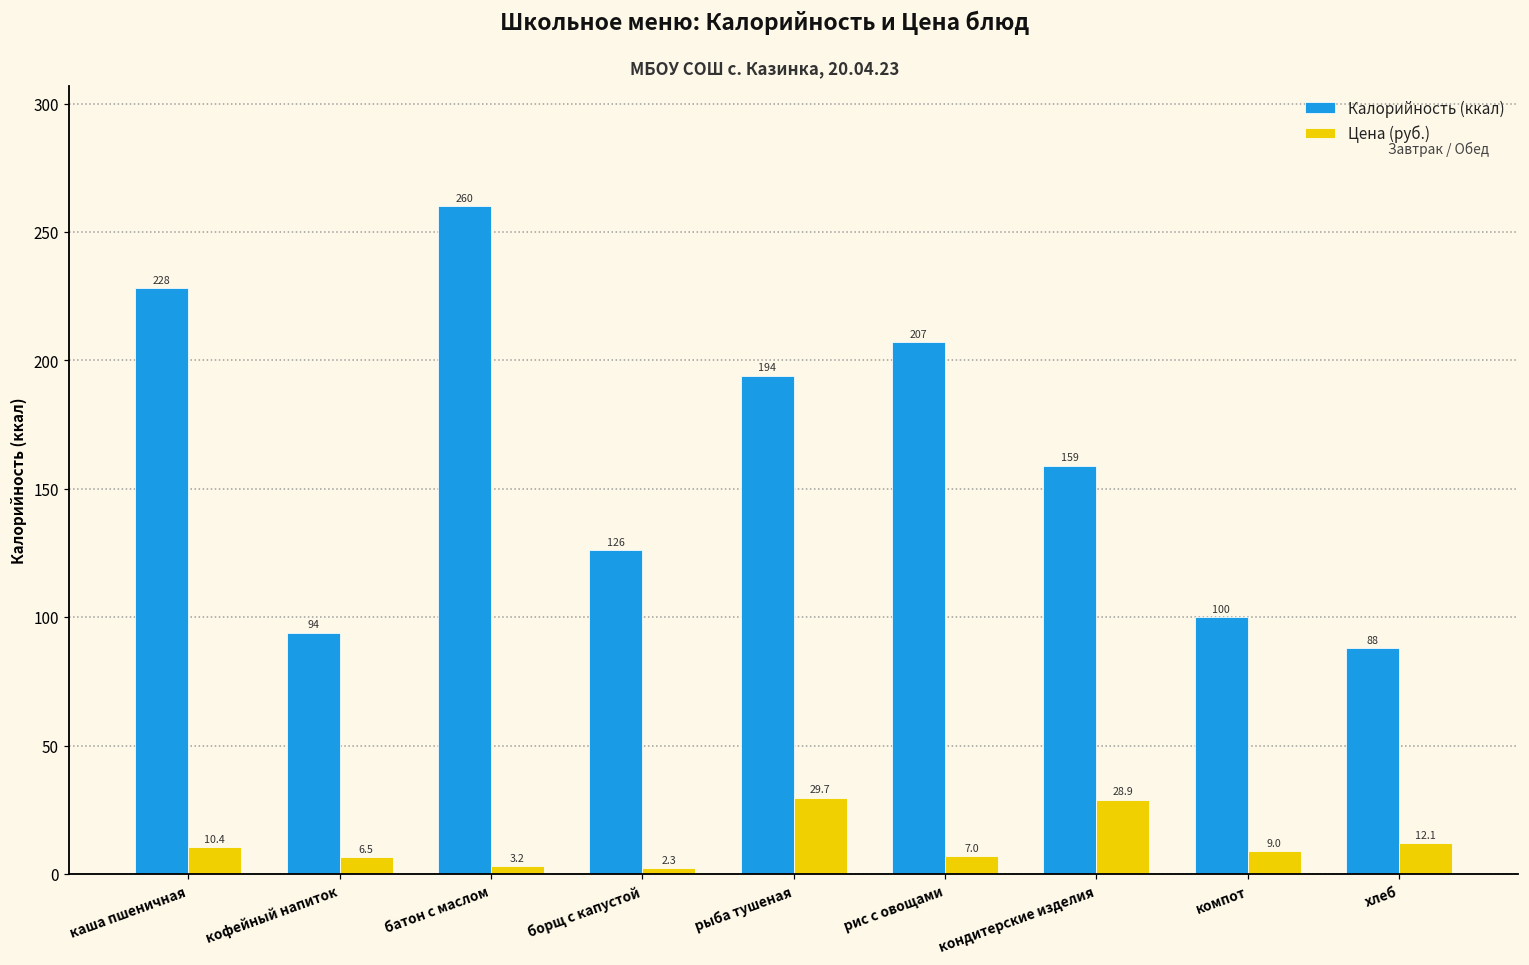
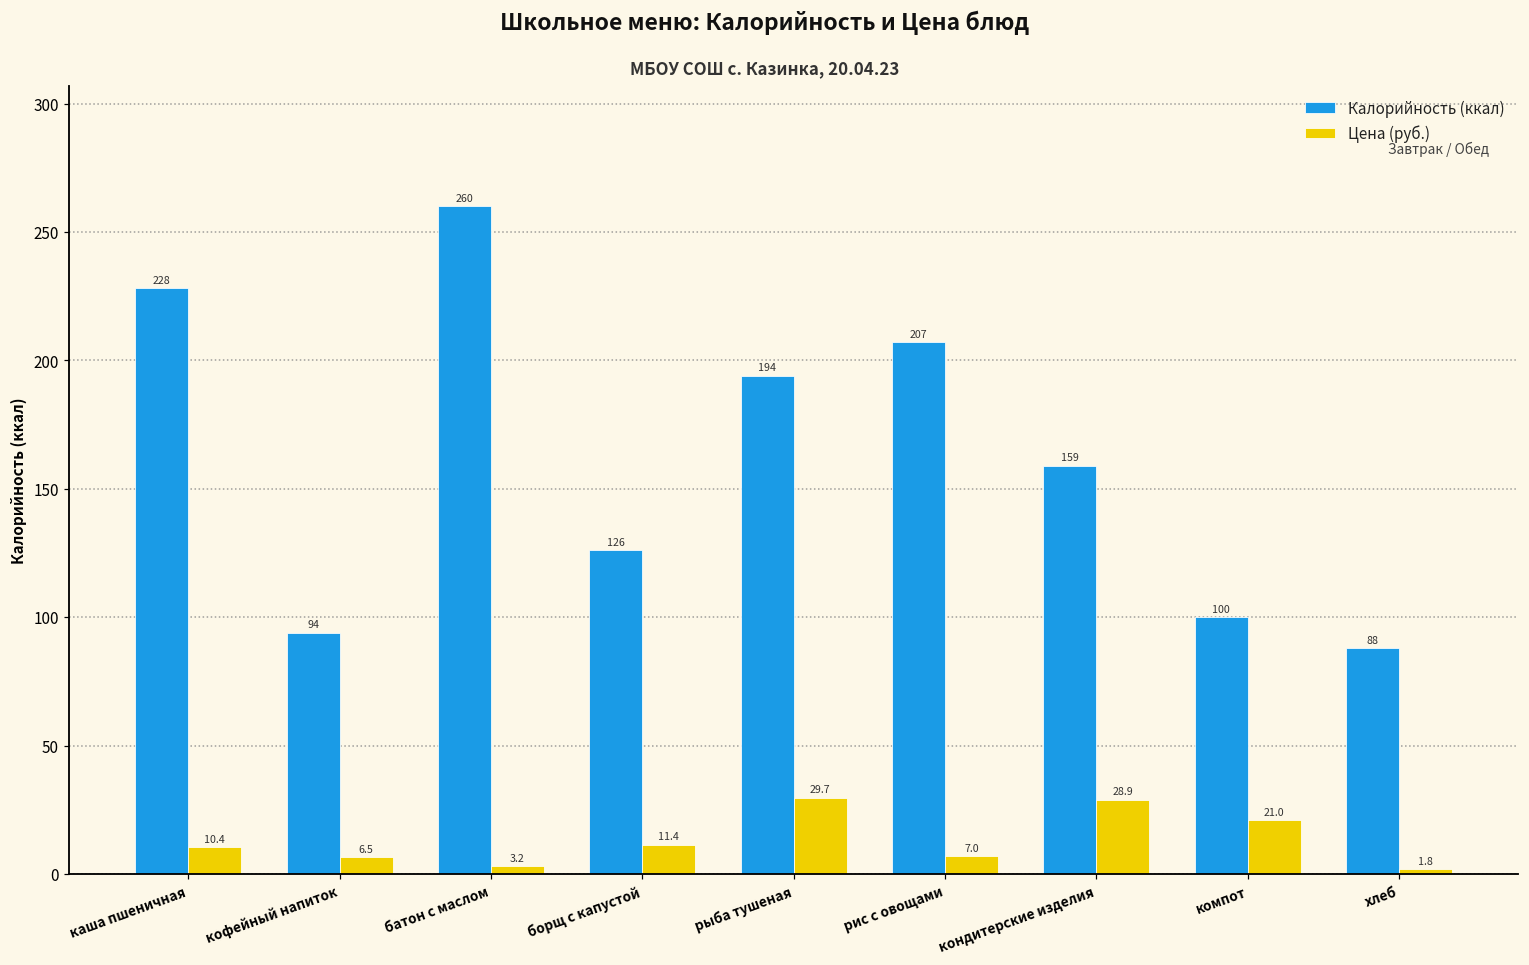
Цена (руб.), борщ с капустой: 2.3 -> 11.4
Цена (руб.), компот: 9.0 -> 21.0
Цена (руб.), хлеб: 12.1 -> 1.8
